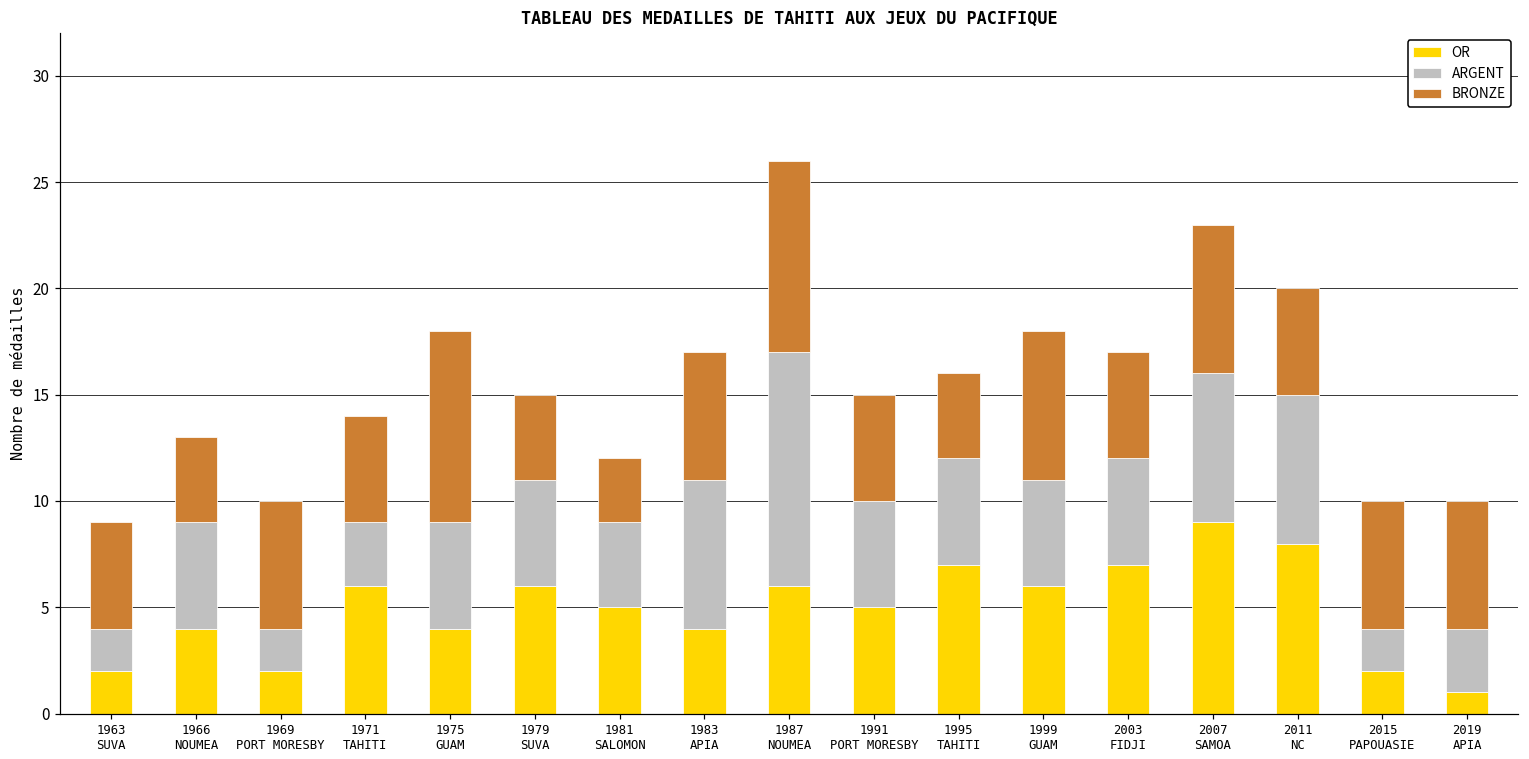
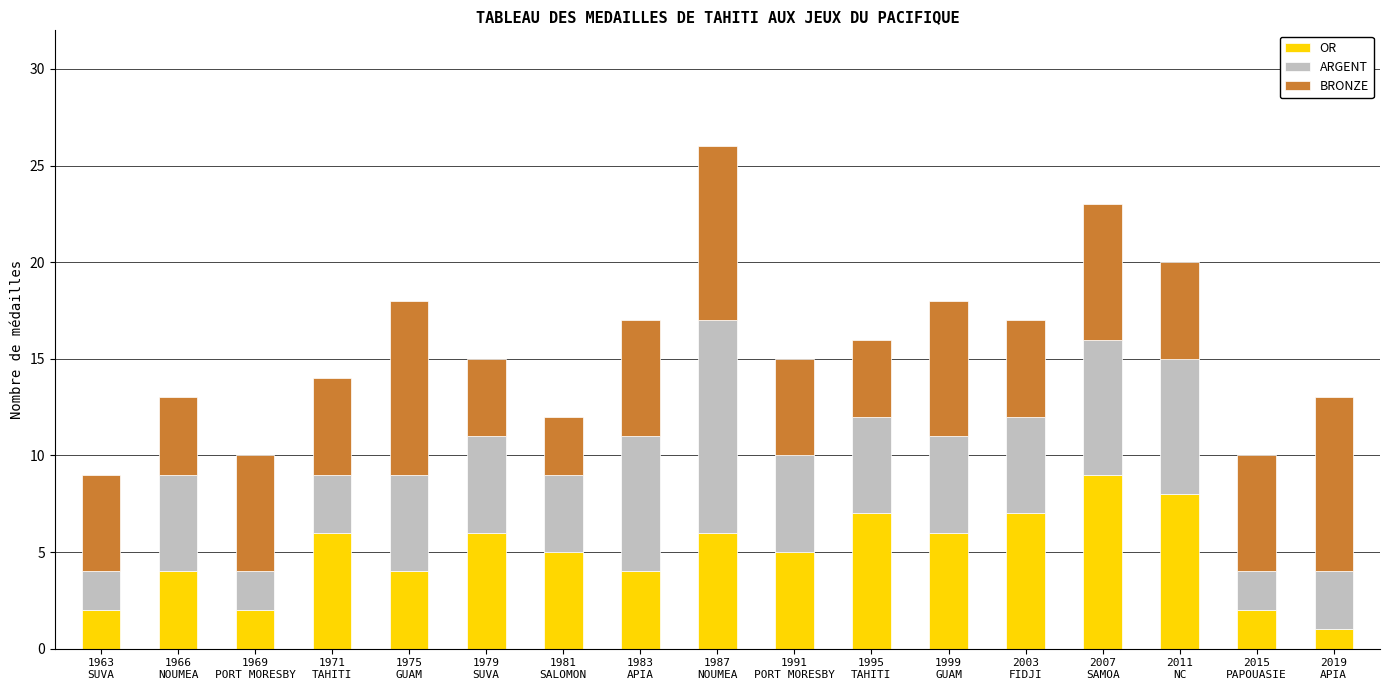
BRONZE, 2019 APIA: 6 -> 9
